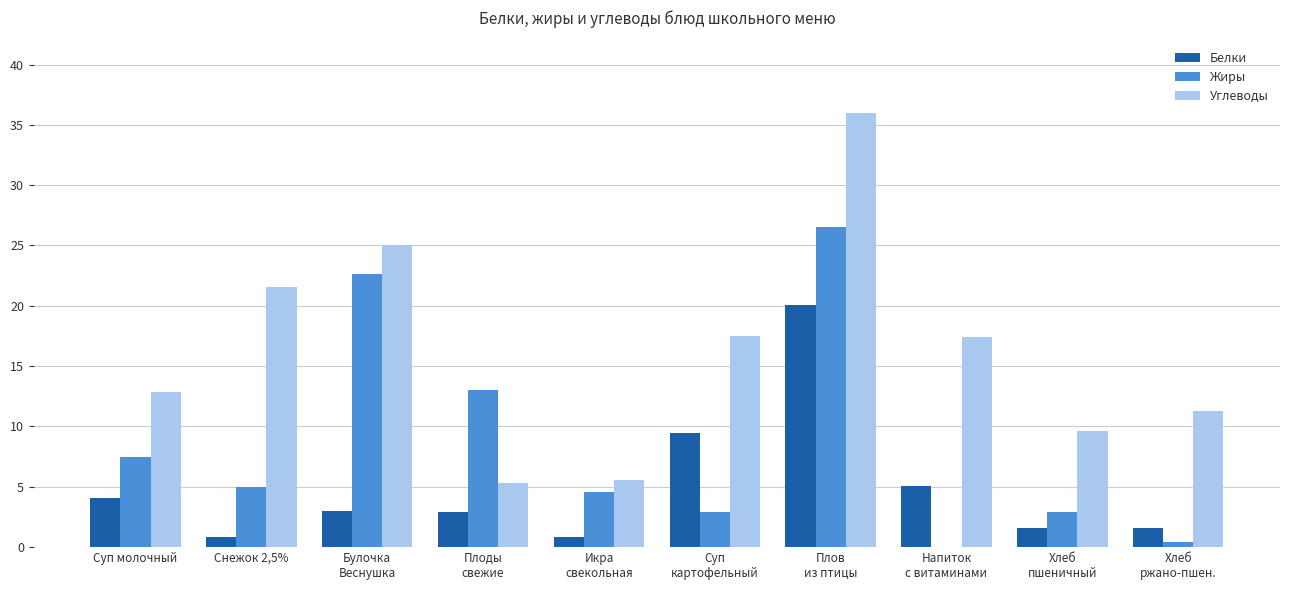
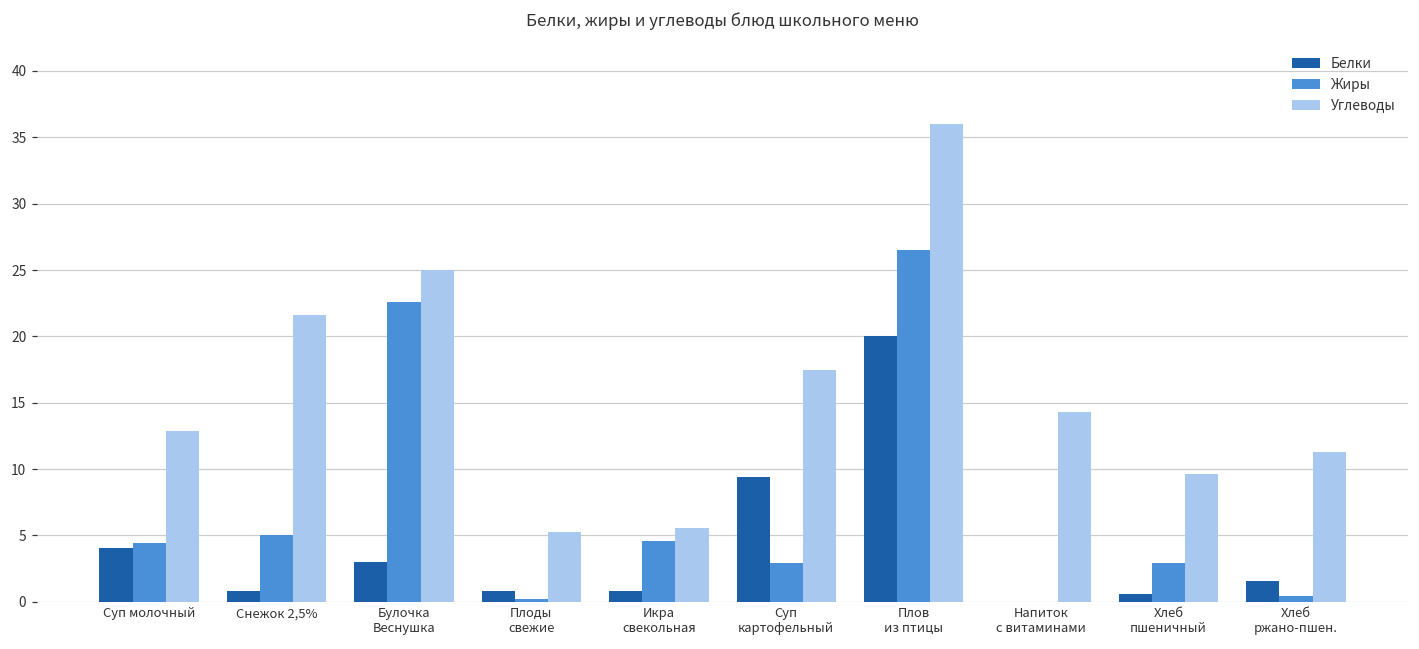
Жиры, Суп молочный: 7.5 -> 4.4
Белки, Плоды свежие: 2.9 -> 0.8
Жиры, Плоды свежие: 13.0 -> 0.2
Белки, Напиток с витаминами: 5.1 -> 0.0
Углеводы, Напиток с витаминами: 17.4 -> 14.3
Белки, Хлеб пшеничный: 1.6 -> 0.6
